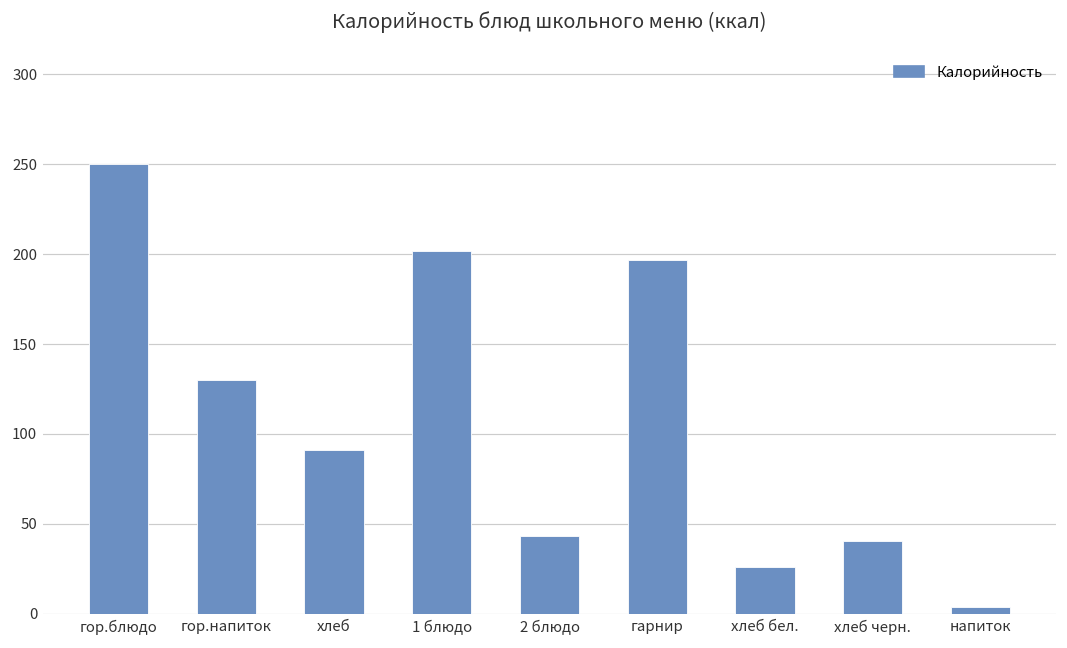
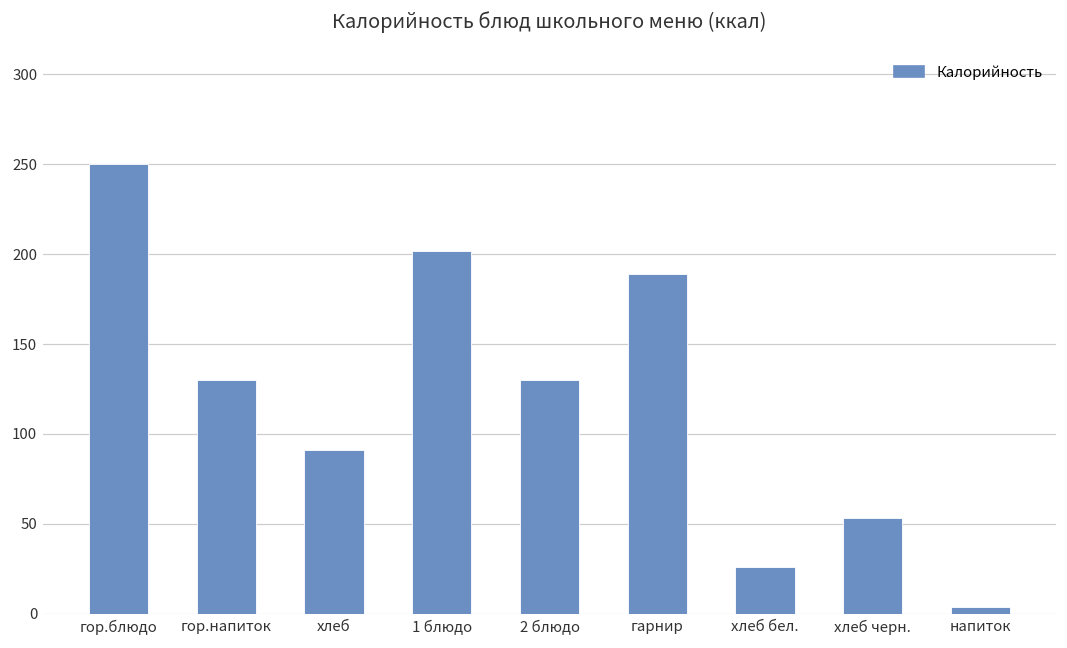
2 блюдо: 43 -> 130
гарнир: 197 -> 189
хлеб черн.: 41 -> 54
